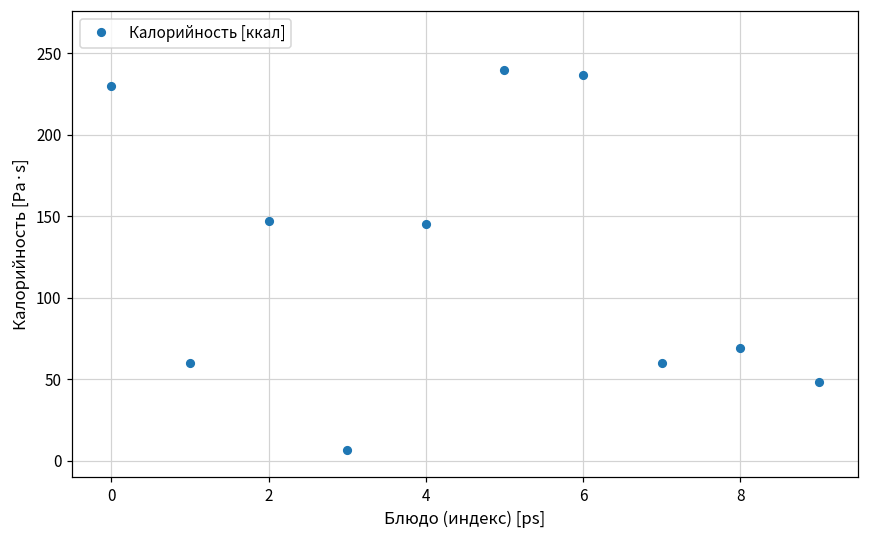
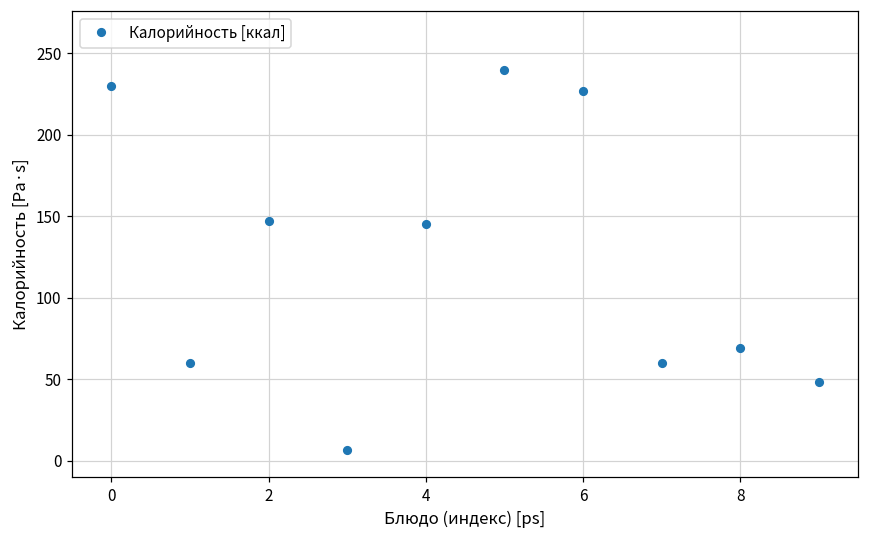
6: 237 -> 227
